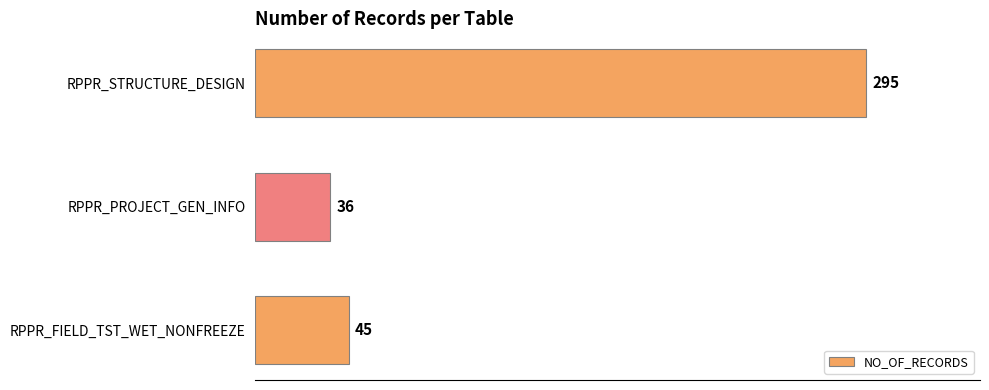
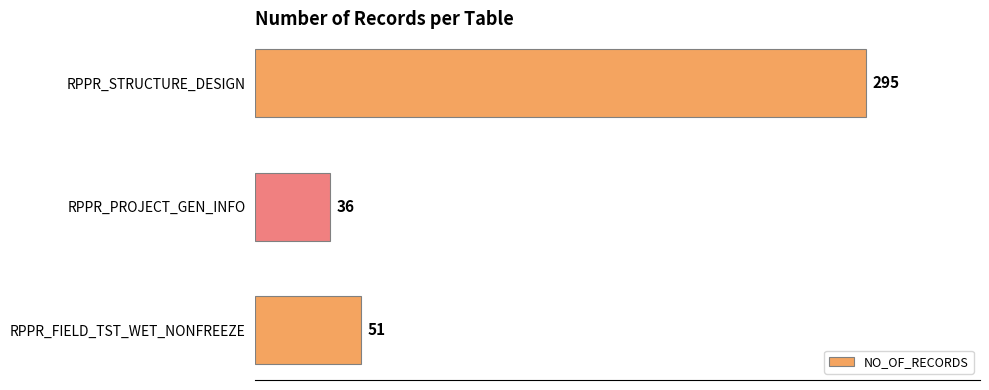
RPPR_FIELD_TST_WET_NONFREEZE: 45 -> 51
